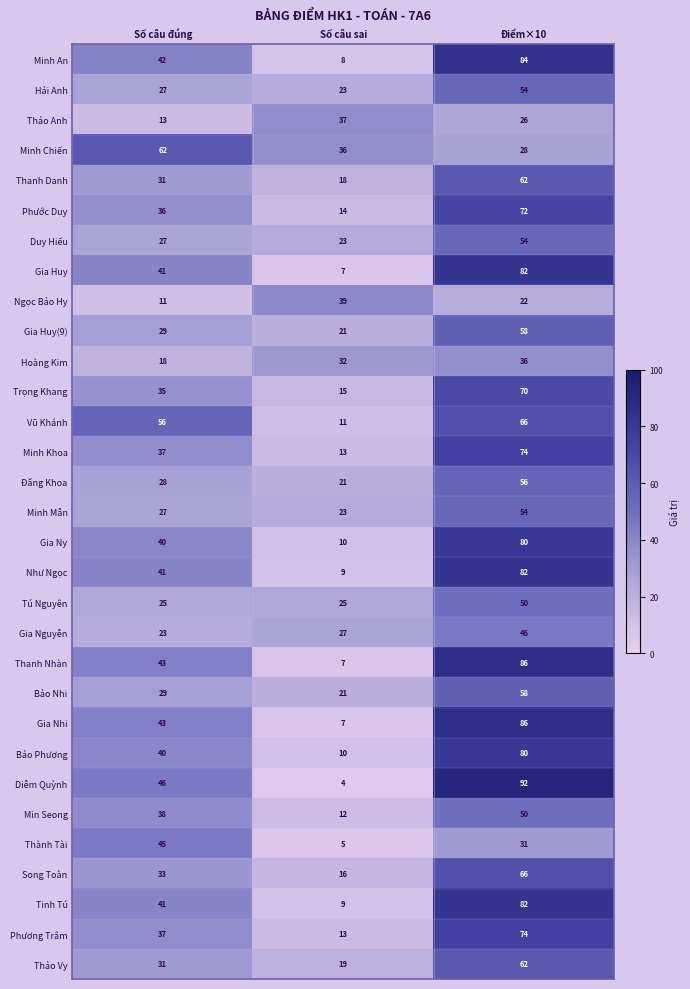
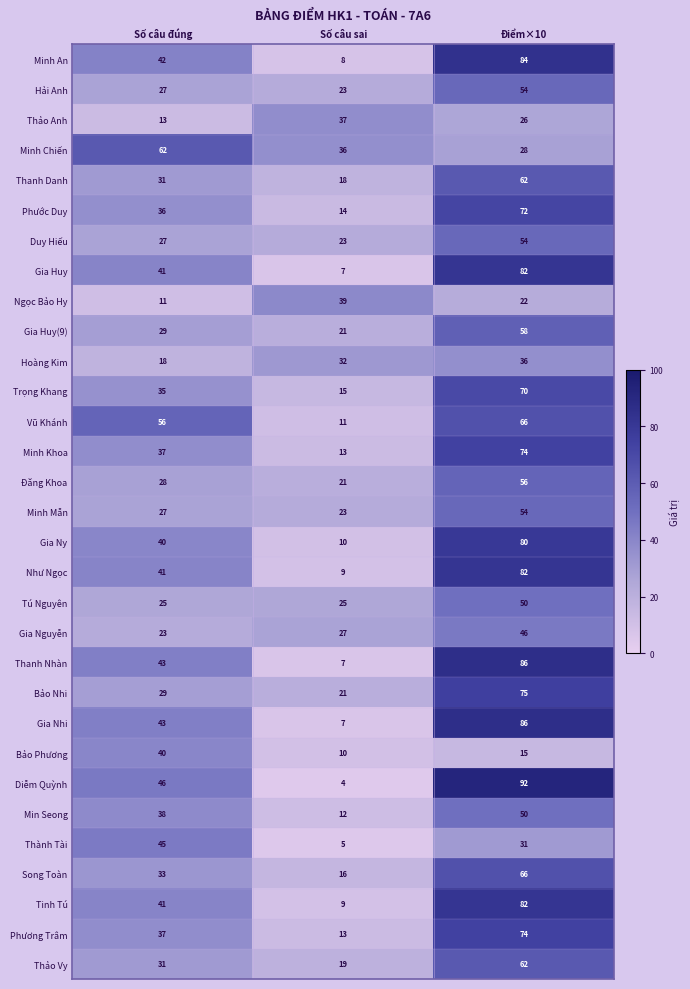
Bảo Nhi, Điểm×10: 58 -> 75
Bảo Phương, Điểm×10: 80 -> 15
